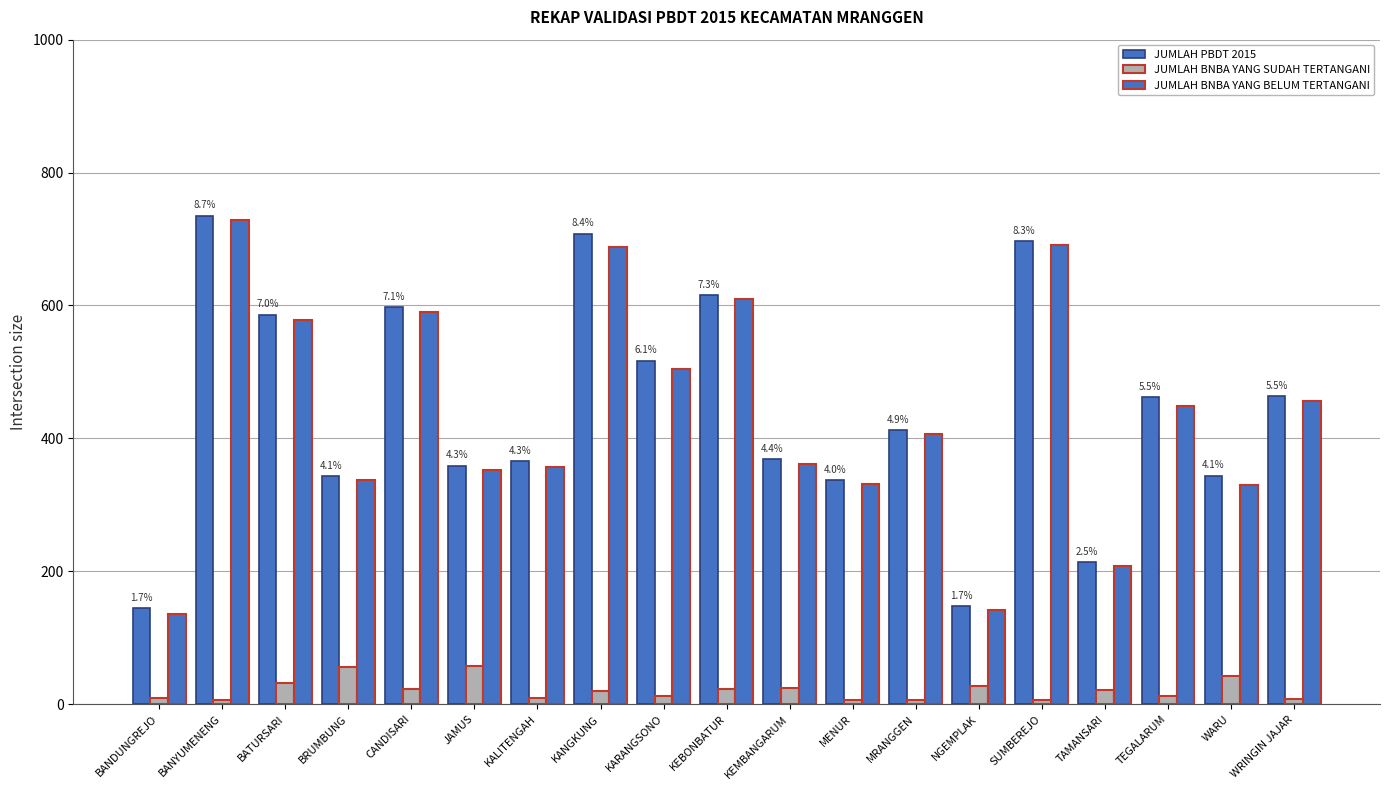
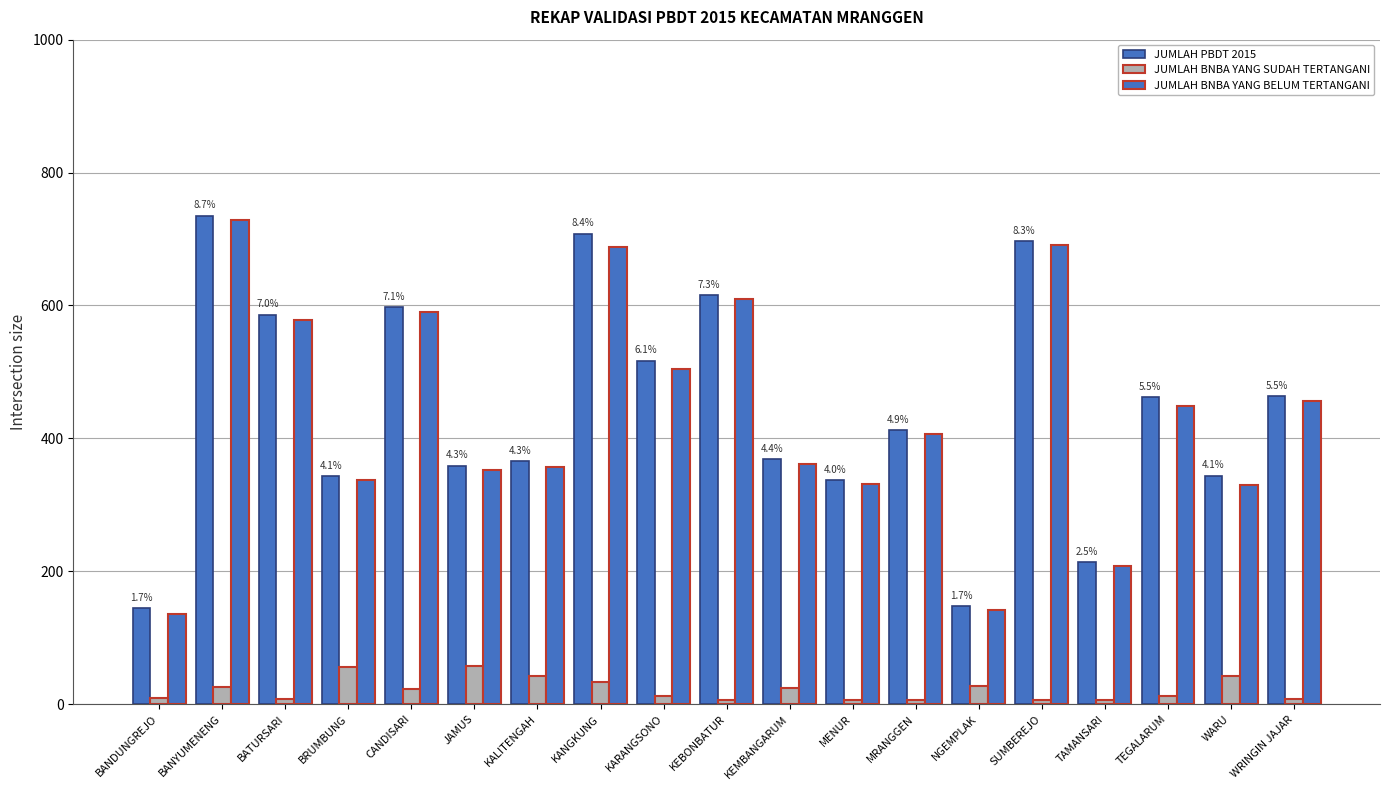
JUMLAH BNBA YANG SUDAH TERTANGANI, BANYUMENENG: 10 -> 30
JUMLAH BNBA YANG SUDAH TERTANGANI, BATURSARI: 30 -> 10
JUMLAH BNBA YANG SUDAH TERTANGANI, KALITENGAH: 10 -> 40
JUMLAH BNBA YANG SUDAH TERTANGANI, KANGKUNG: 20 -> 30
JUMLAH BNBA YANG SUDAH TERTANGANI, KEBONBATUR: 20 -> 10
JUMLAH BNBA YANG SUDAH TERTANGANI, TAMANSARI: 20 -> 10
